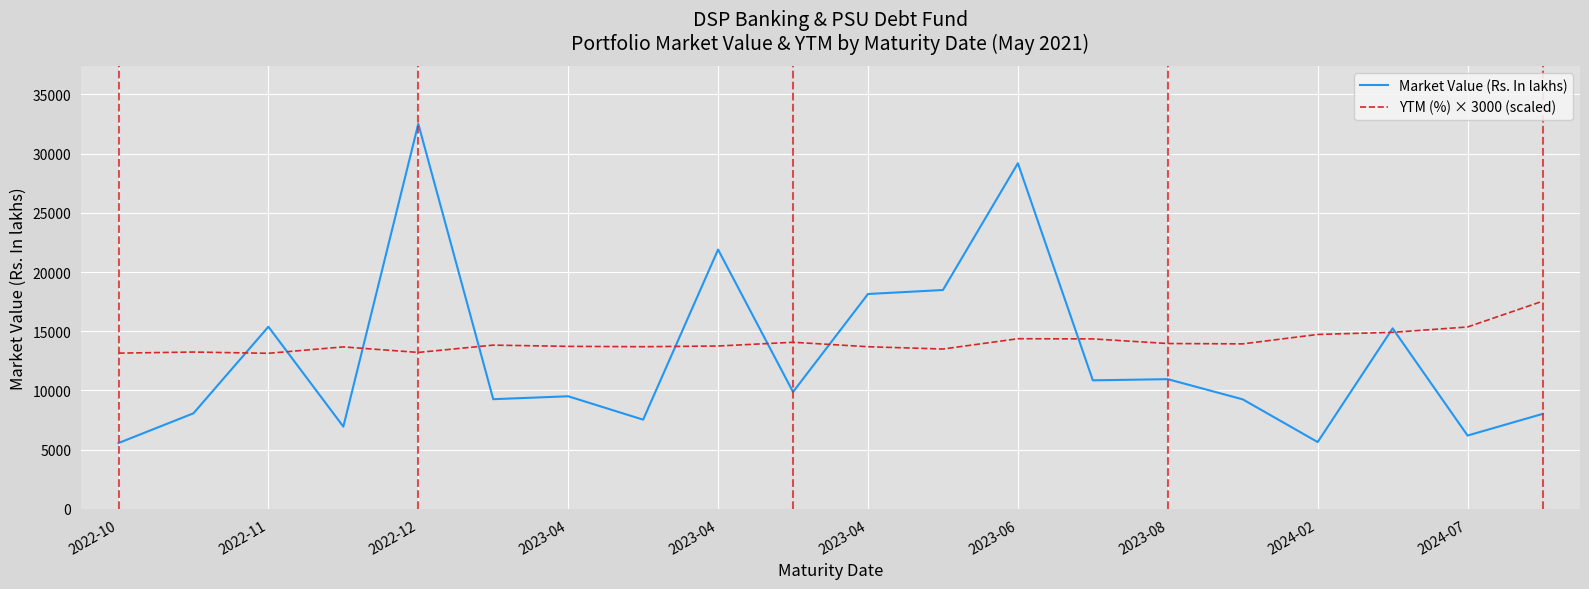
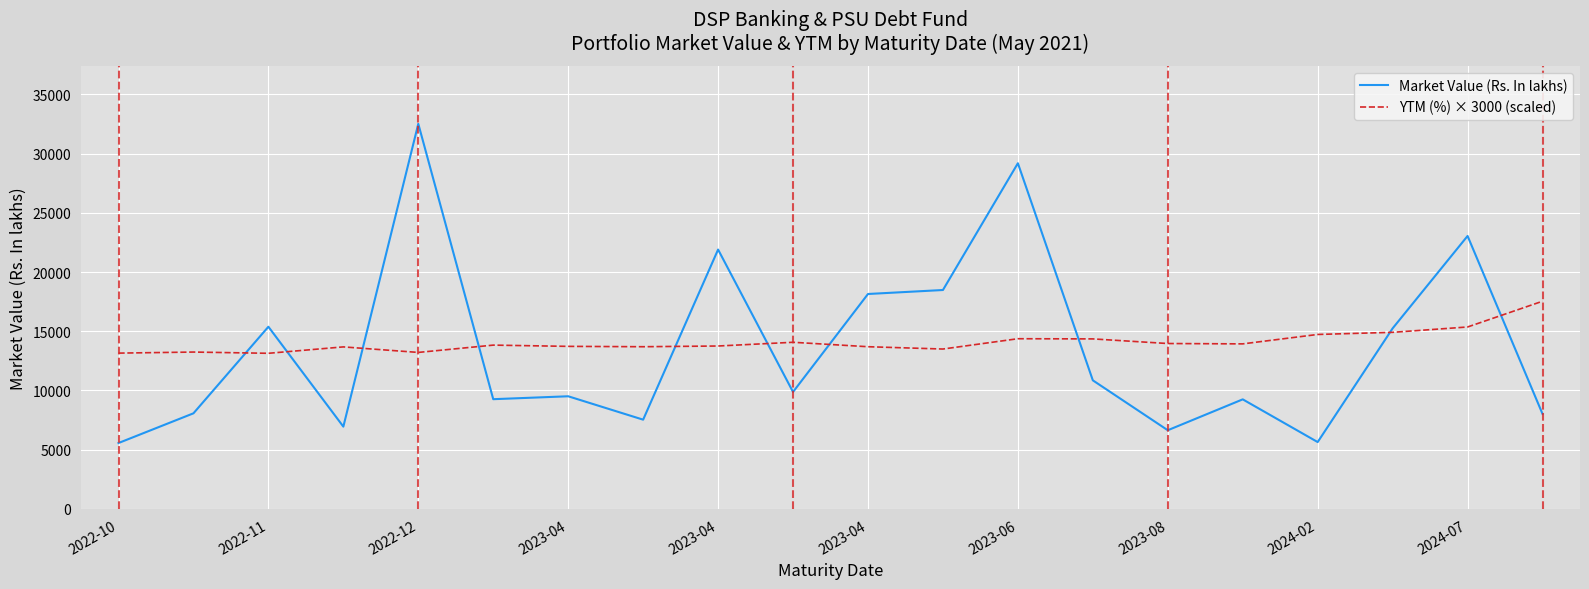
Market Value (Rs. In lakhs), 2023-08: 11000 -> 6600
Market Value (Rs. In lakhs), 2024-07: 6200 -> 23000
